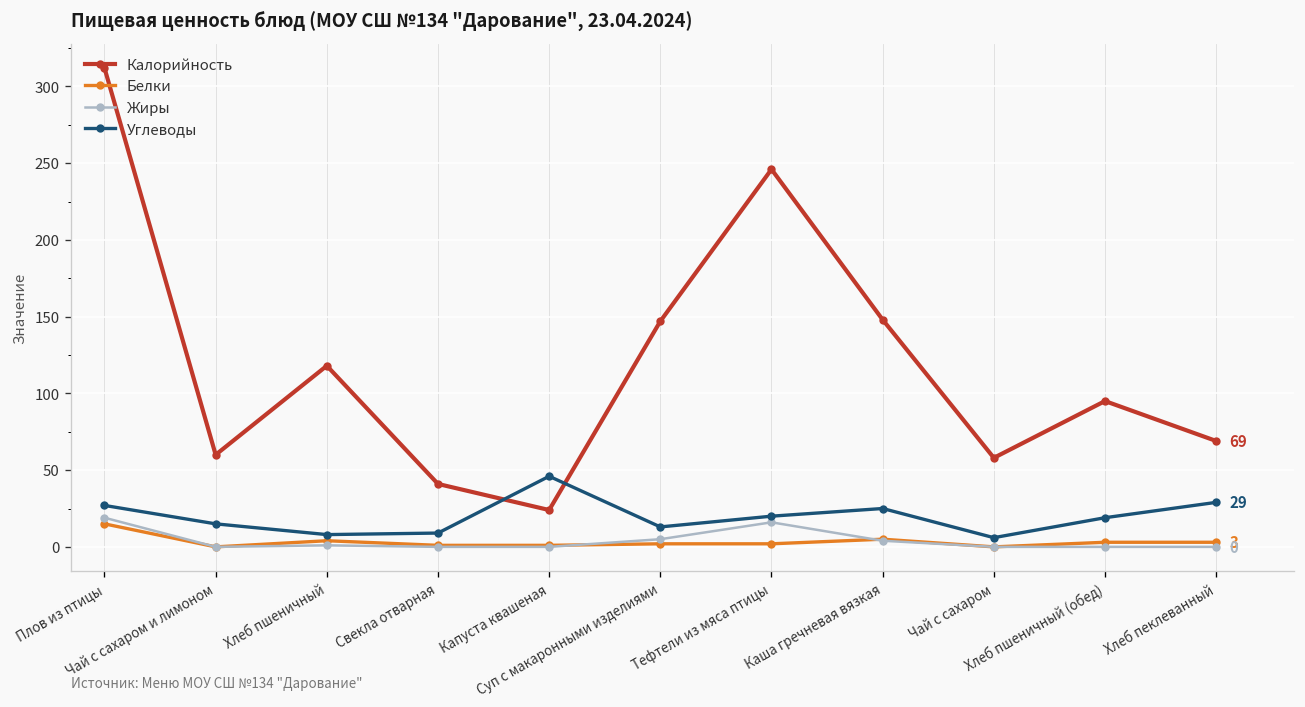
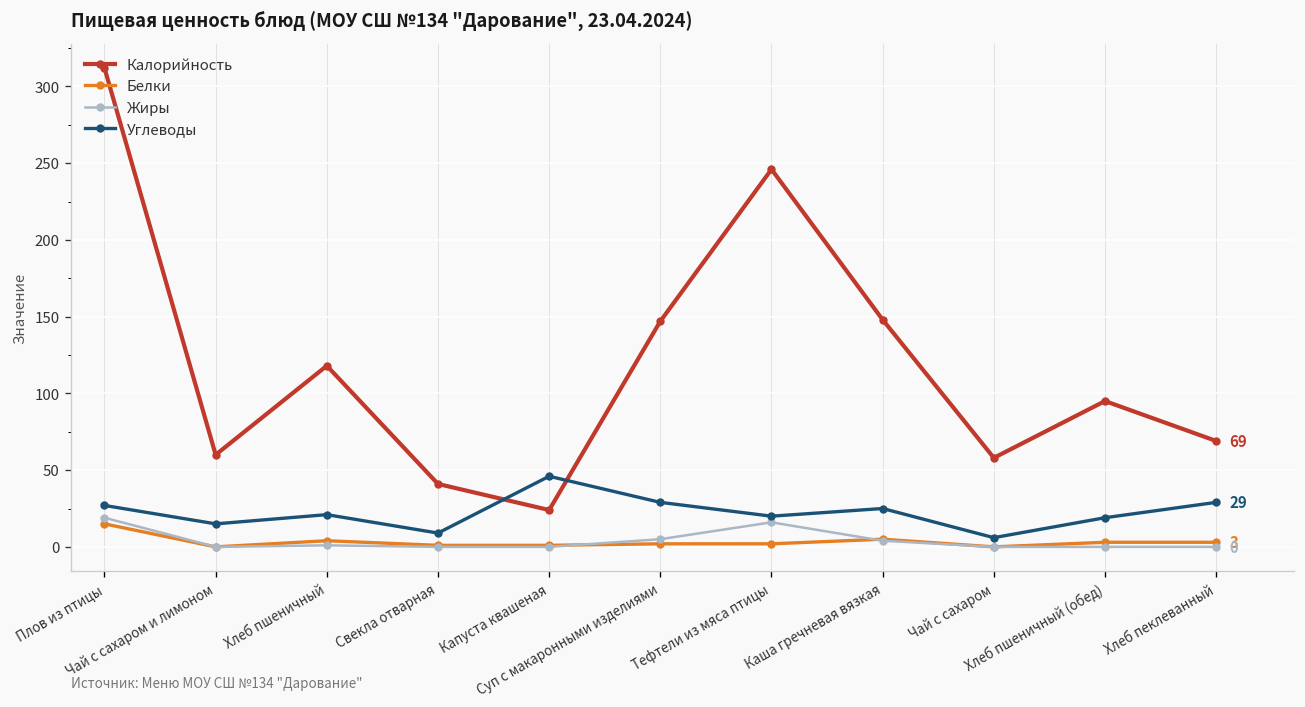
Углеводы, Хлеб пшеничный: 8 -> 21
Углеводы, Суп с макаронными изделиями: 13 -> 29
